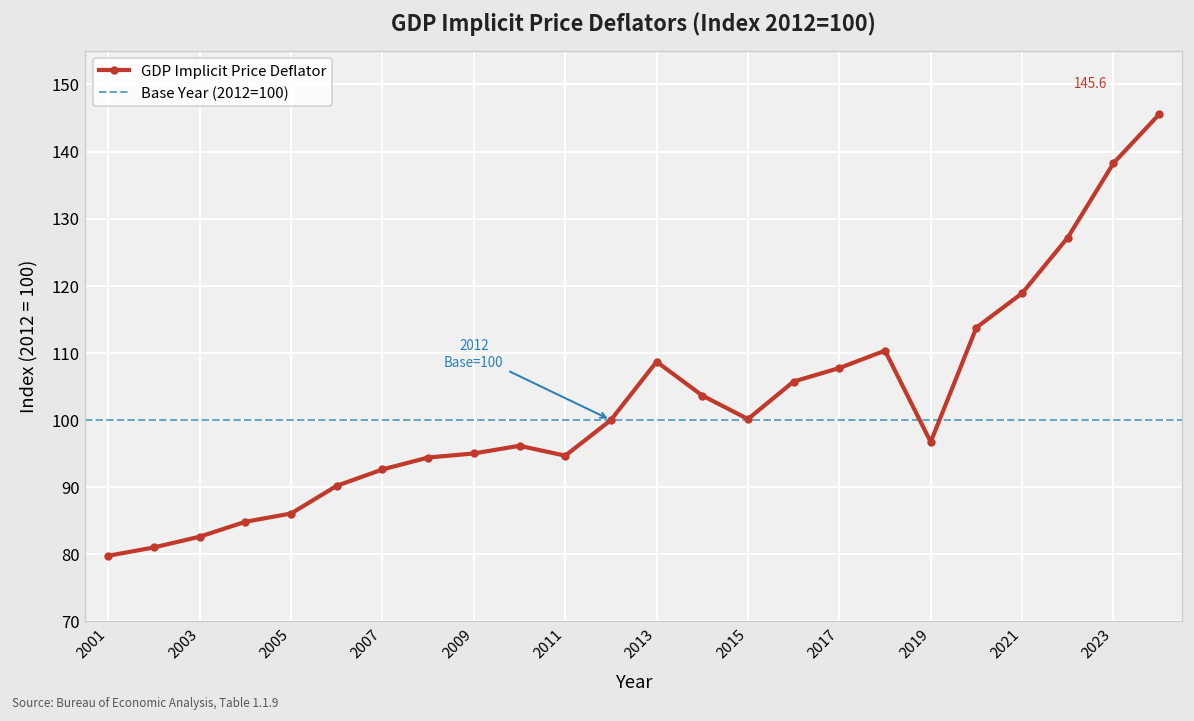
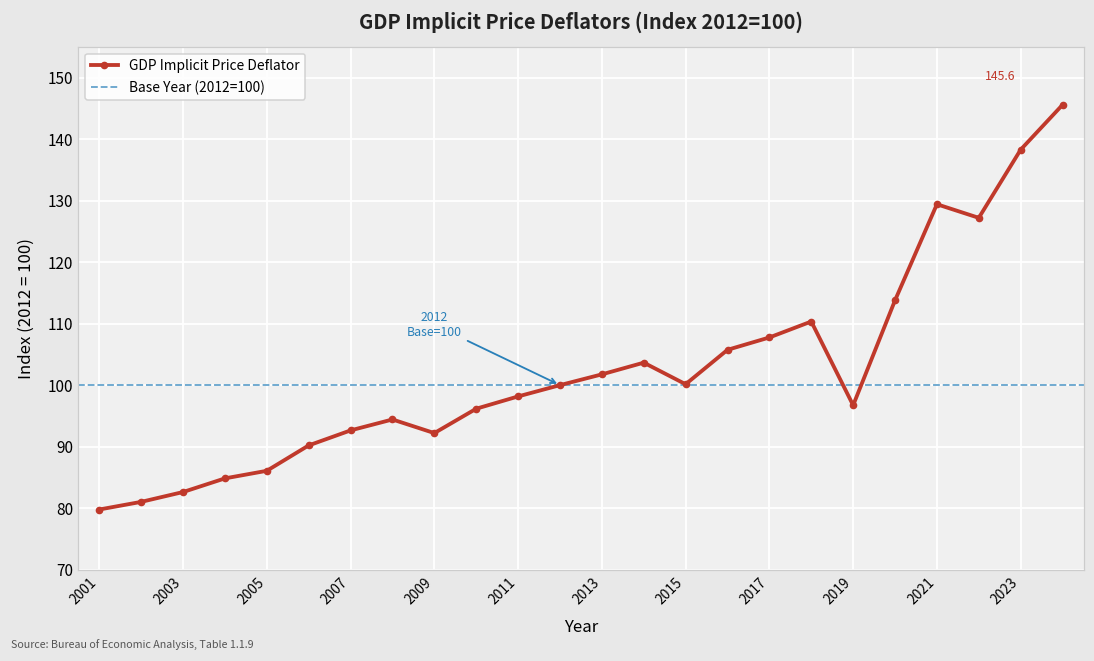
2009: 95 -> 92
2011: 95 -> 98
2013: 109 -> 102
2021: 119 -> 129
